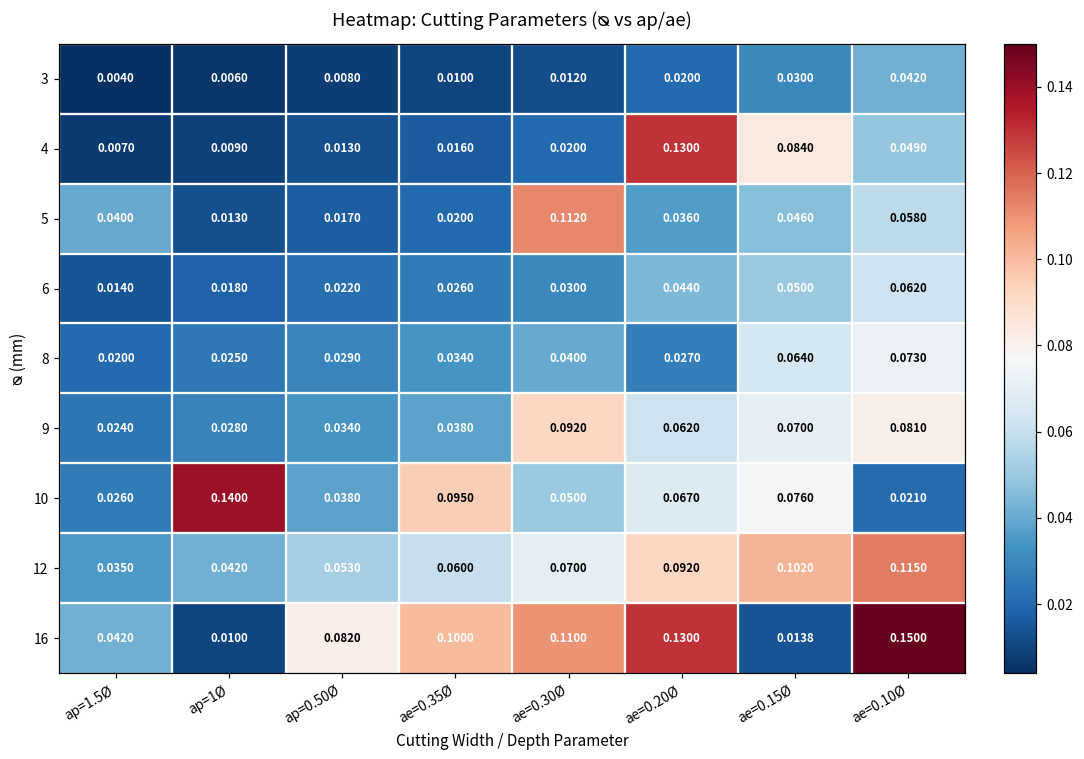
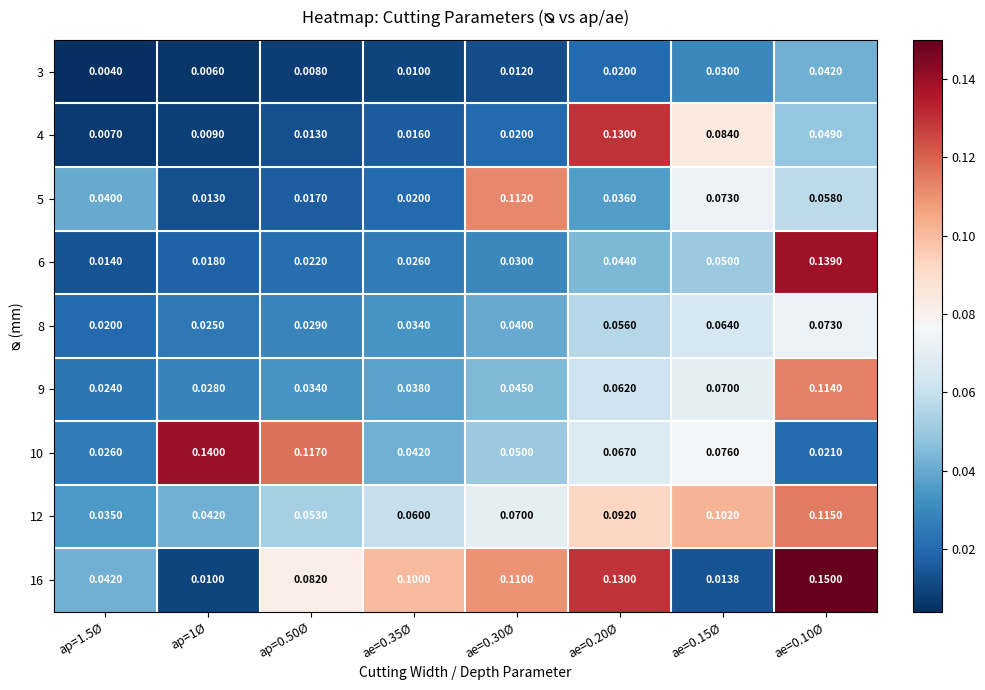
5, ae=0.15Ø: 0.0460 -> 0.0730
6, ae=0.10Ø: 0.0620 -> 0.1390
8, ae=0.20Ø: 0.0270 -> 0.0560
9, ae=0.30Ø: 0.0920 -> 0.0450
9, ae=0.10Ø: 0.0810 -> 0.1140
10, ap=0.50Ø: 0.0380 -> 0.1170
10, ae=0.35Ø: 0.0950 -> 0.0420
